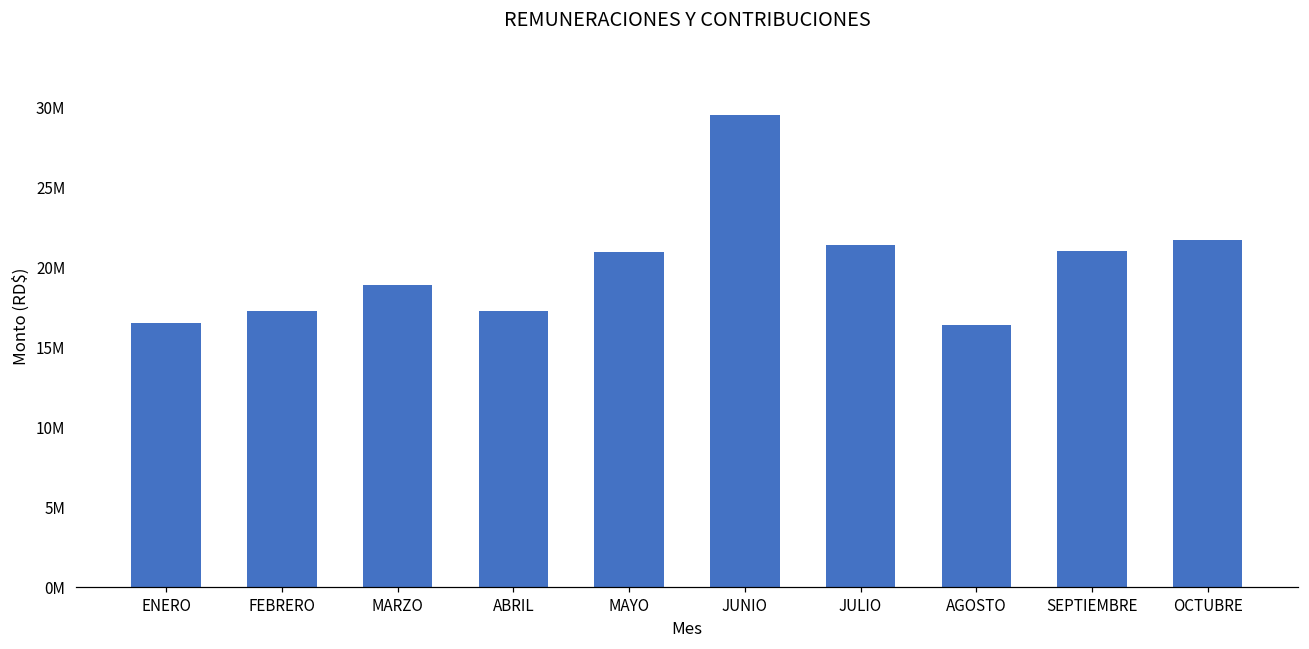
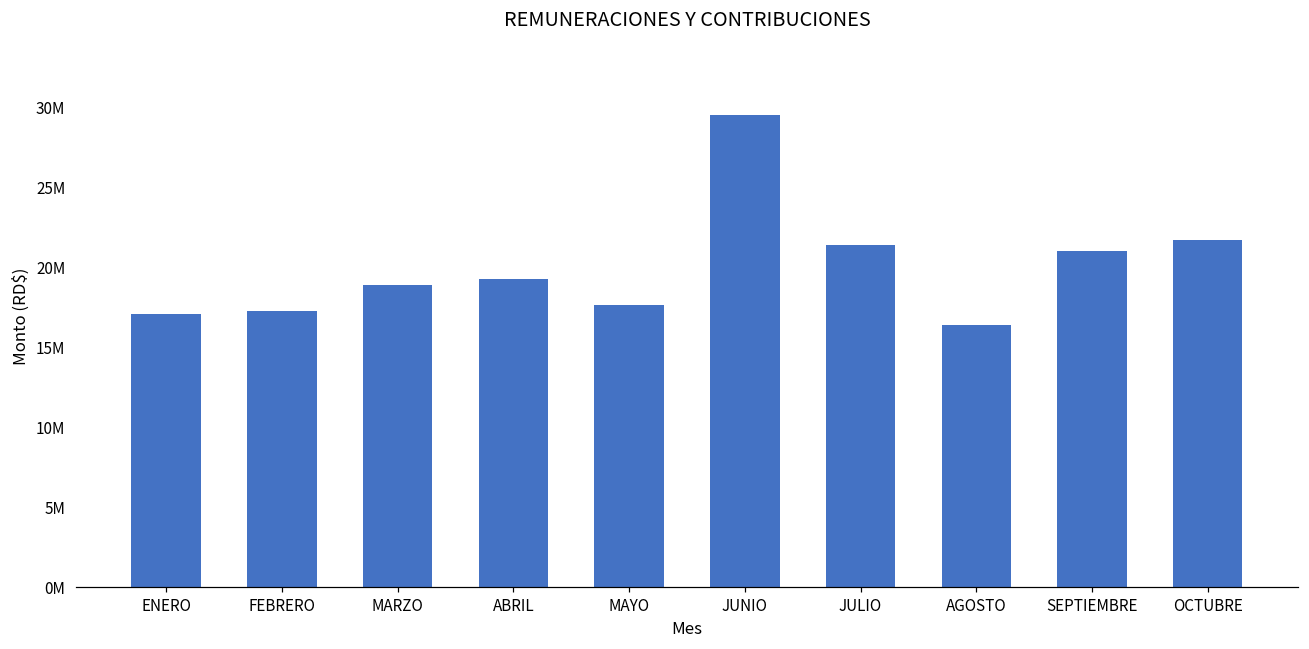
ENERO: 16500000 -> 17100000
ABRIL: 17200000 -> 19300000
MAYO: 20900000 -> 17700000
